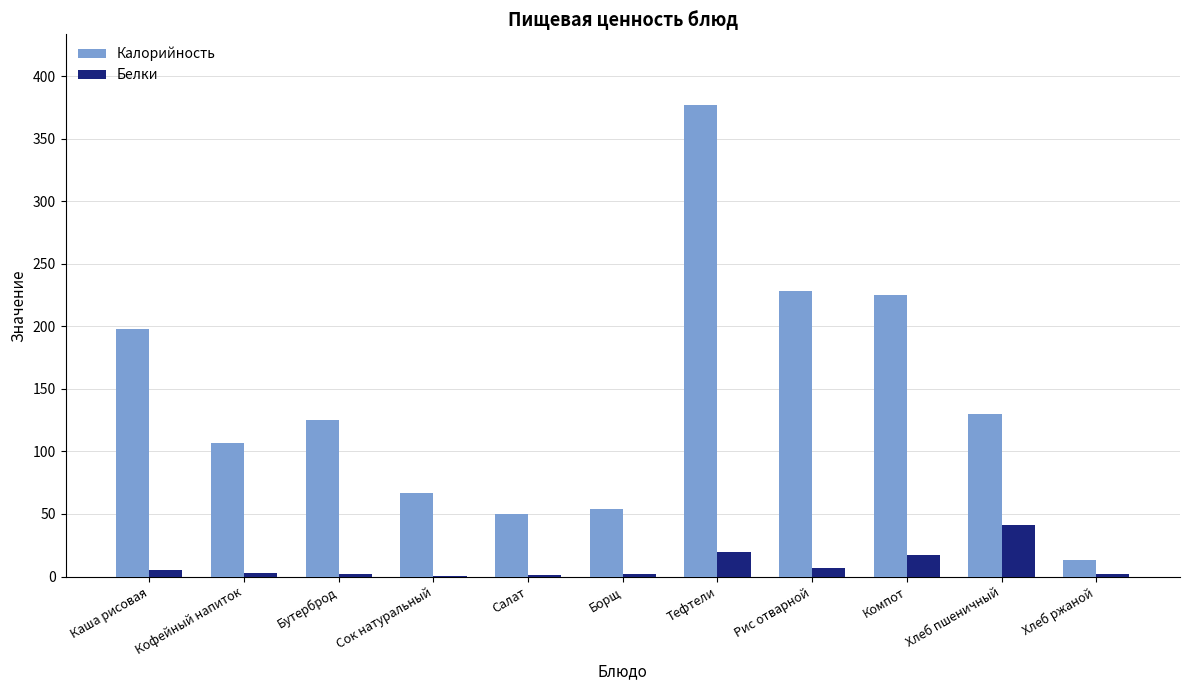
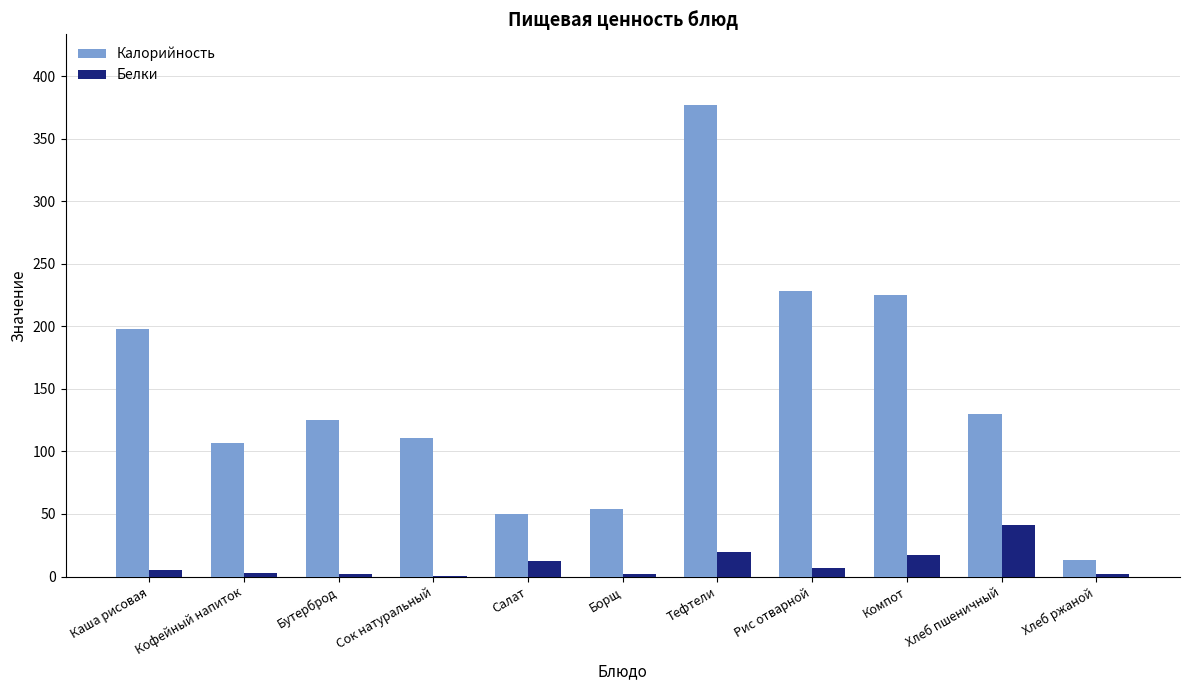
Калорийность, Сок натуральный: 66 -> 111
Белки, Салат: 2 -> 13
